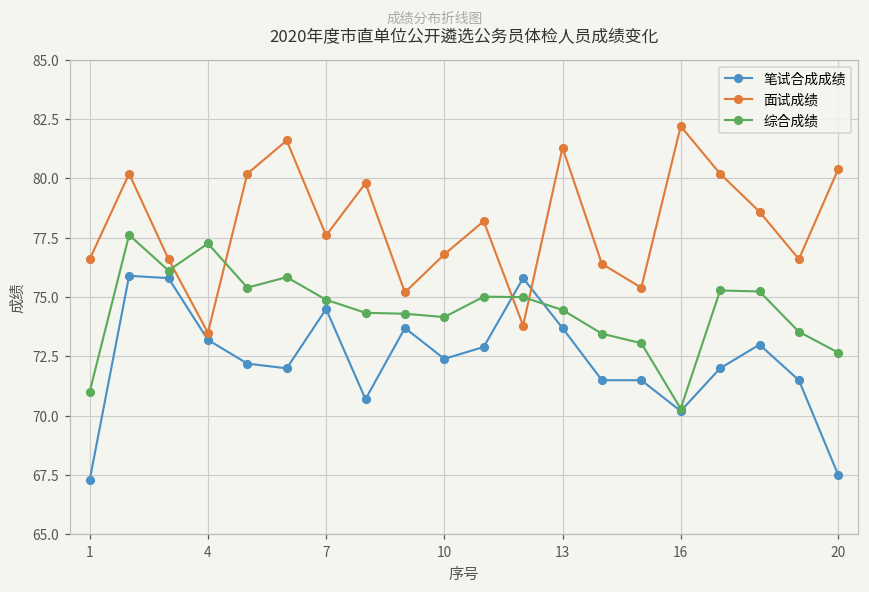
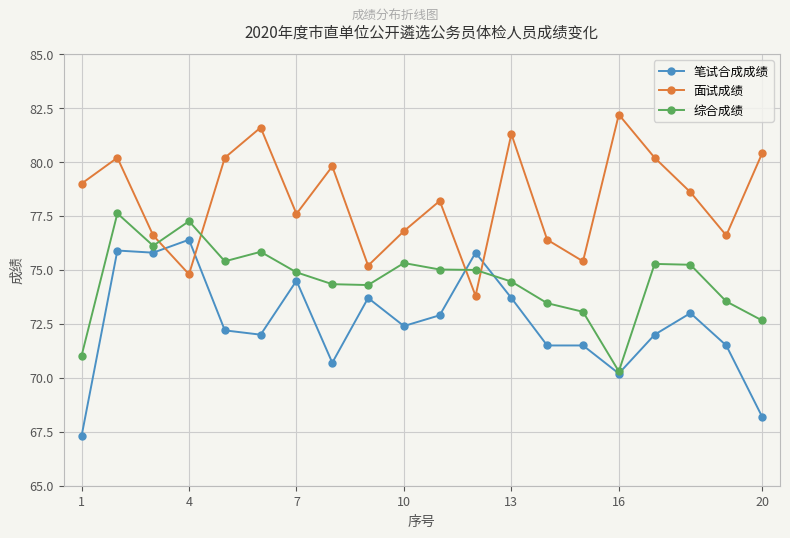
面试成绩, 1: 76.6 -> 79.0
笔试合成成绩, 4: 73.2 -> 76.4
面试成绩, 4: 73.5 -> 74.8
综合成绩, 10: 74.2 -> 75.3
笔试合成成绩, 20: 67.5 -> 68.2
